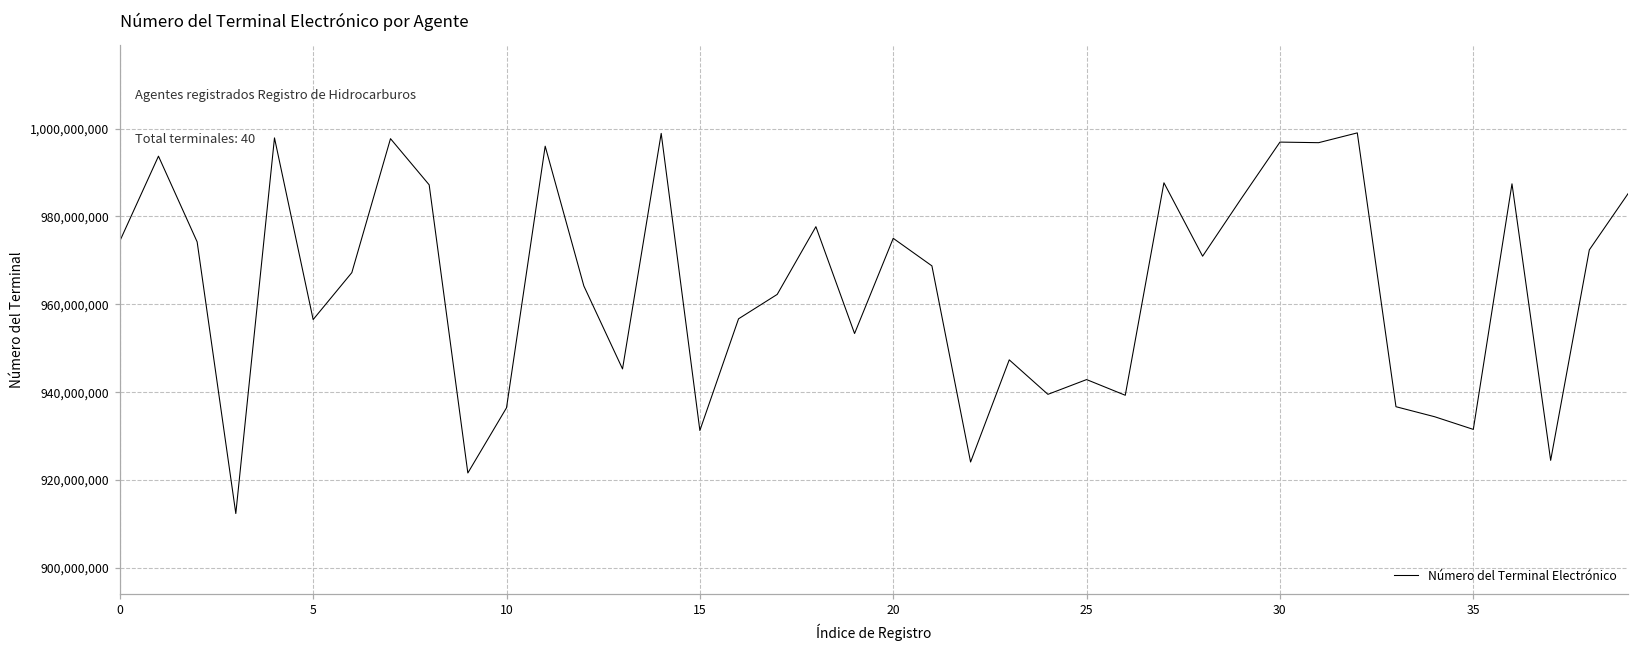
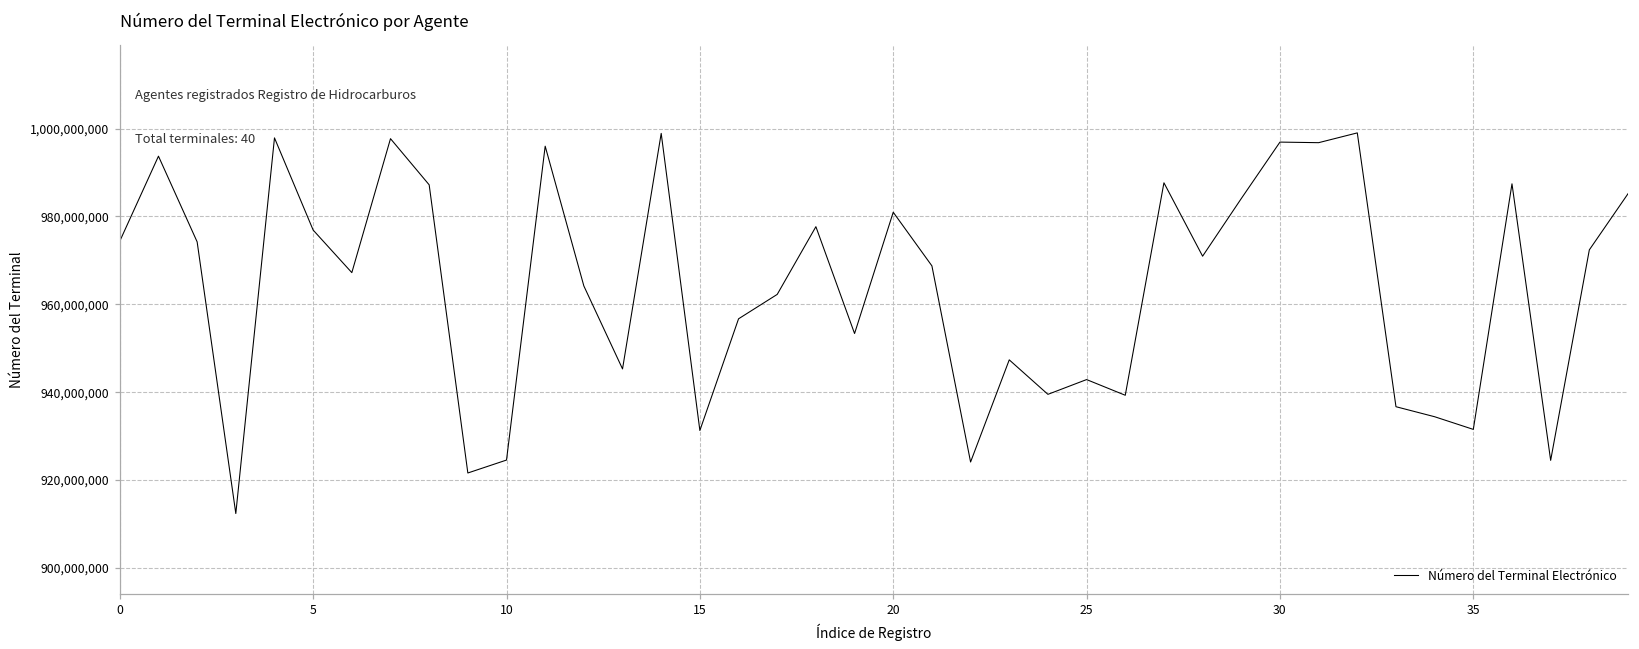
5: 957,000,000 -> 977,000,000
10: 936,000,000 -> 925,000,000
20: 975,000,000 -> 981,000,000
